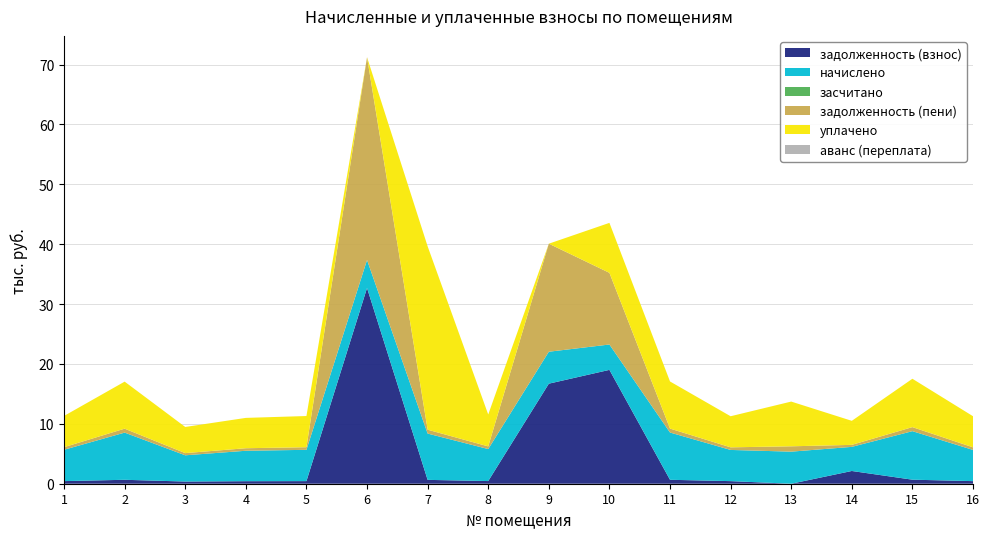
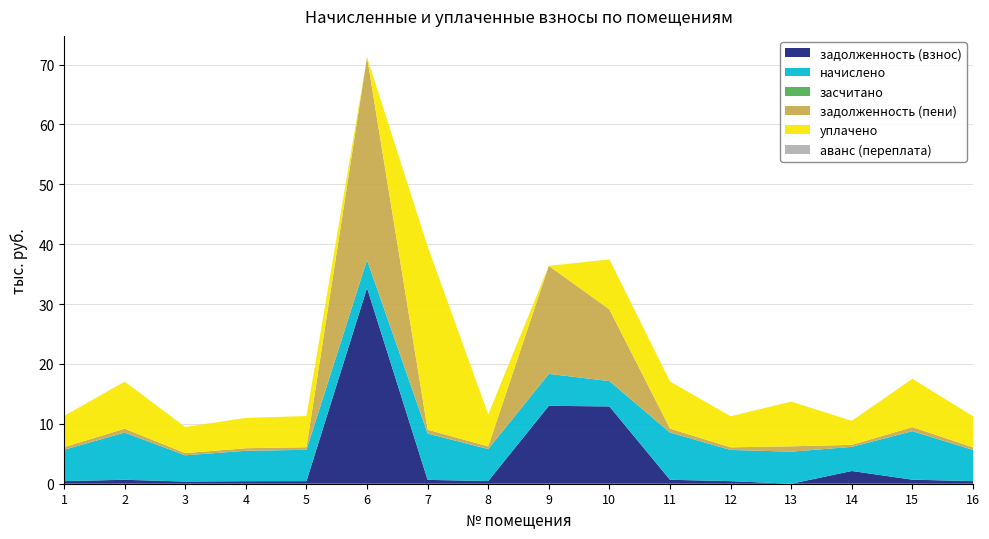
задолженность (взнос), 9: 17 -> 13
задолженность (взнос), 10: 19 -> 13
